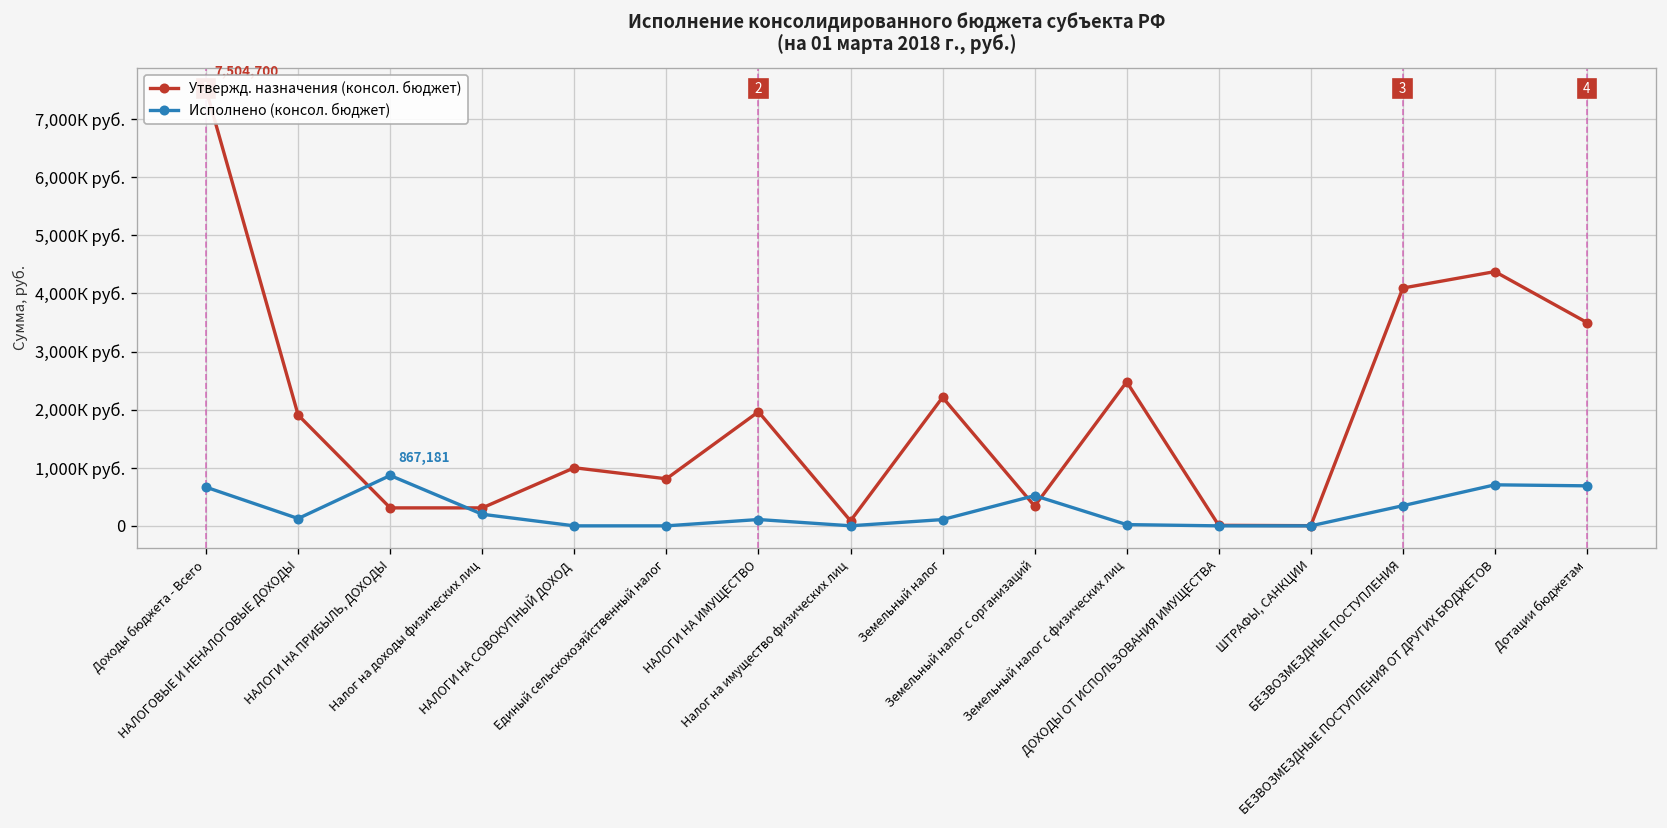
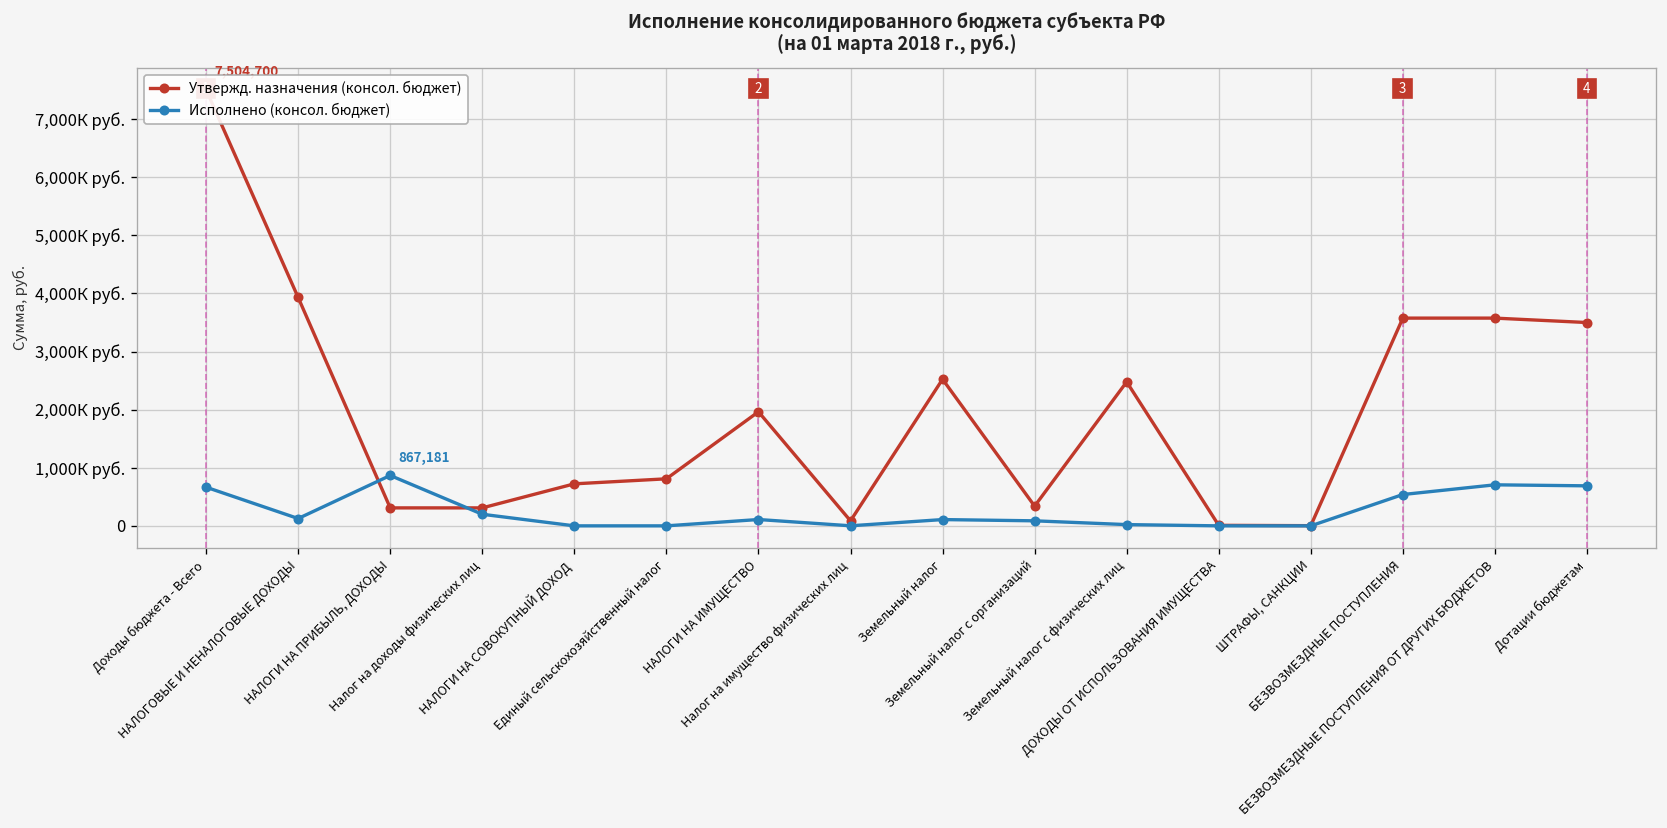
Утвержд. назначения (консол. бюджет), НАЛОГОВЫЕ И НЕНАЛОГОВЫЕ ДОХОДЫ: 1,900К руб. -> 3,900К руб.
Утвержд. назначения (консол. бюджет), НАЛОГИ НА СОВОКУПНЫЙ ДОХОД: 1,000К руб. -> 700К руб.
Утвержд. назначения (консол. бюджет), Земельный налог: 2,200К руб. -> 2,500К руб.
Исполнено (консол. бюджет), Земельный налог с организаций: 500К руб. -> 100К руб.
Утвержд. назначения (консол. бюджет), БЕЗВОЗМЕЗДНЫЕ ПОСТУПЛЕНИЯ: 4,100К руб. -> 3,600К руб.
Исполнено (консол. бюджет), БЕЗВОЗМЕЗДНЫЕ ПОСТУПЛЕНИЯ: 300К руб. -> 500К руб.
Утвержд. назначения (консол. бюджет), БЕЗВОЗМЕЗДНЫЕ ПОСТУПЛЕНИЯ ОТ ДРУГИХ БЮДЖЕТОВ: 4,400К руб. -> 3,600К руб.
